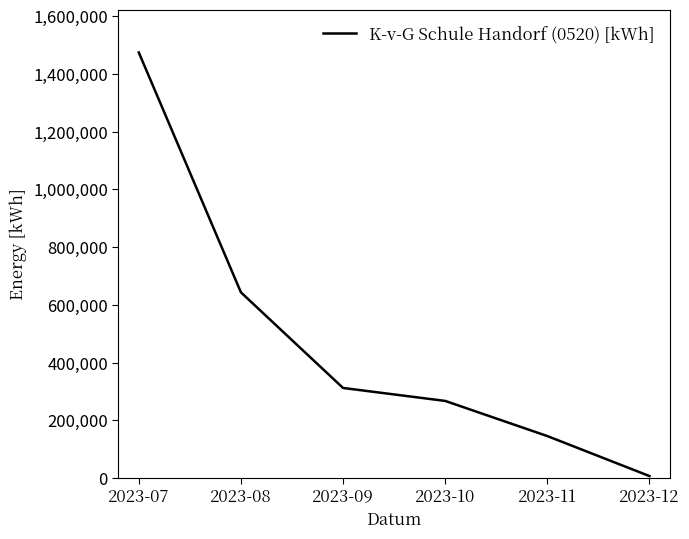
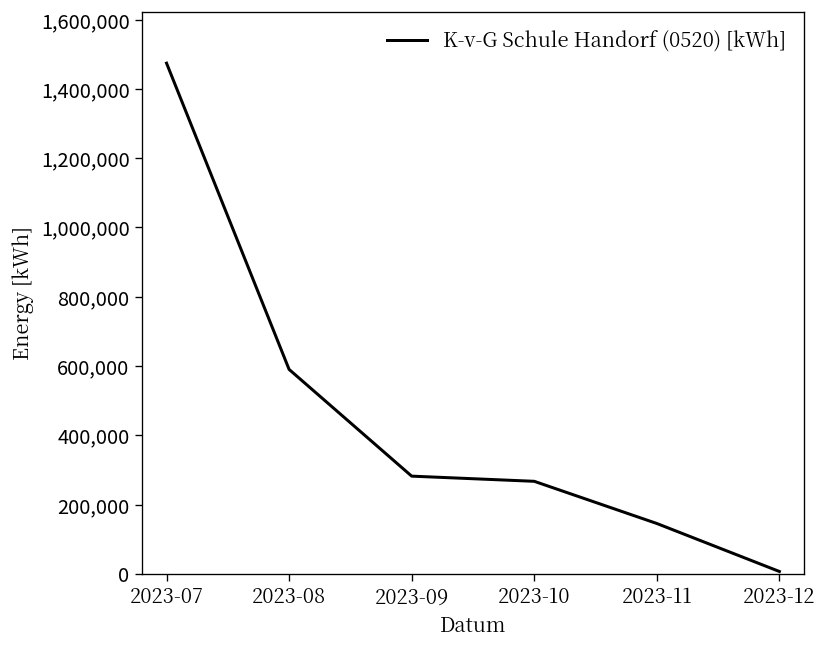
2023-08: 640,000 -> 590,000
2023-09: 310,000 -> 280,000
